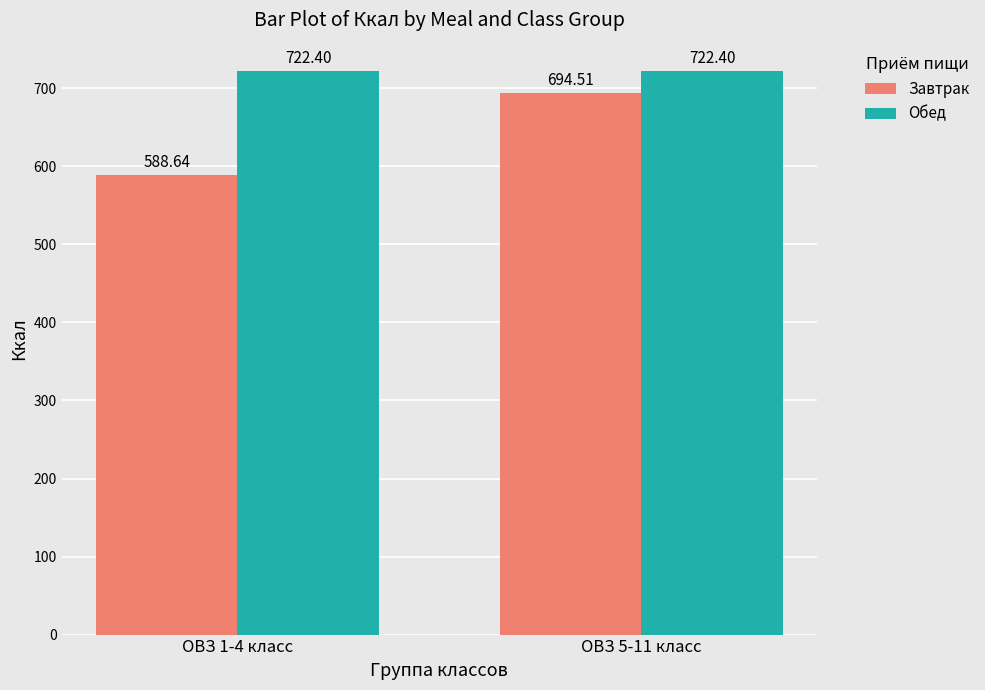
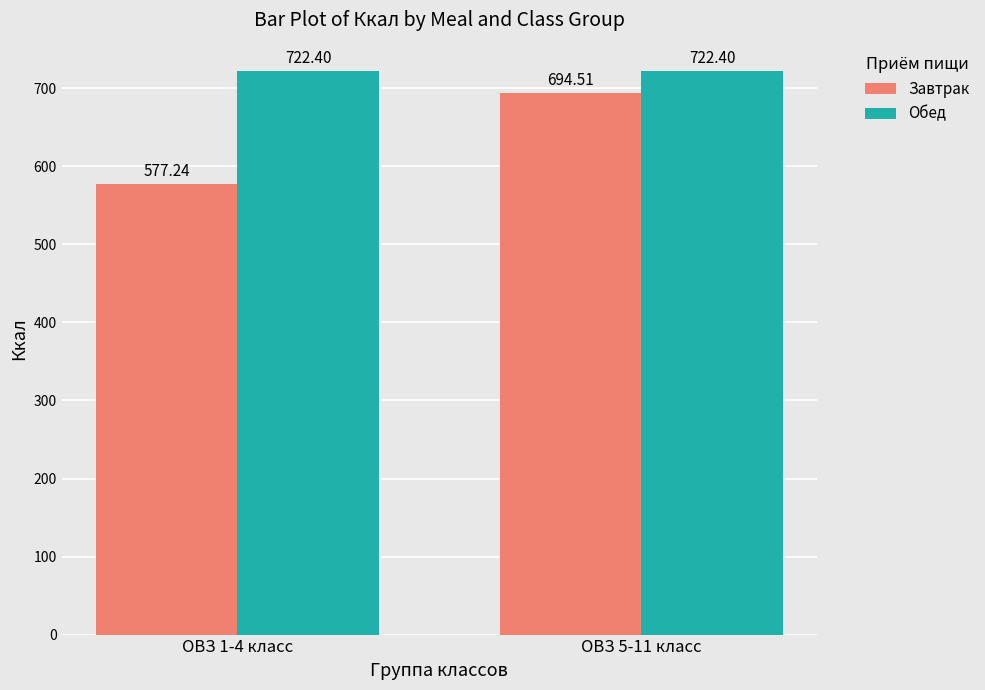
Завтрак, ОВЗ 1-4 класс: 588.64 -> 577.24
